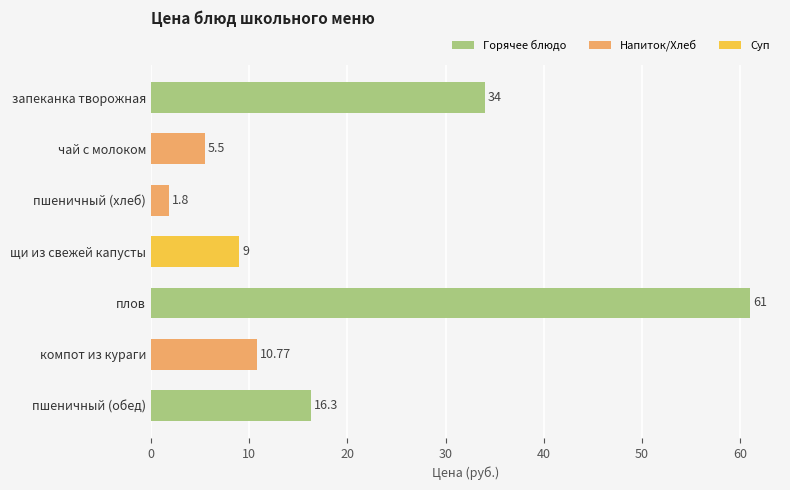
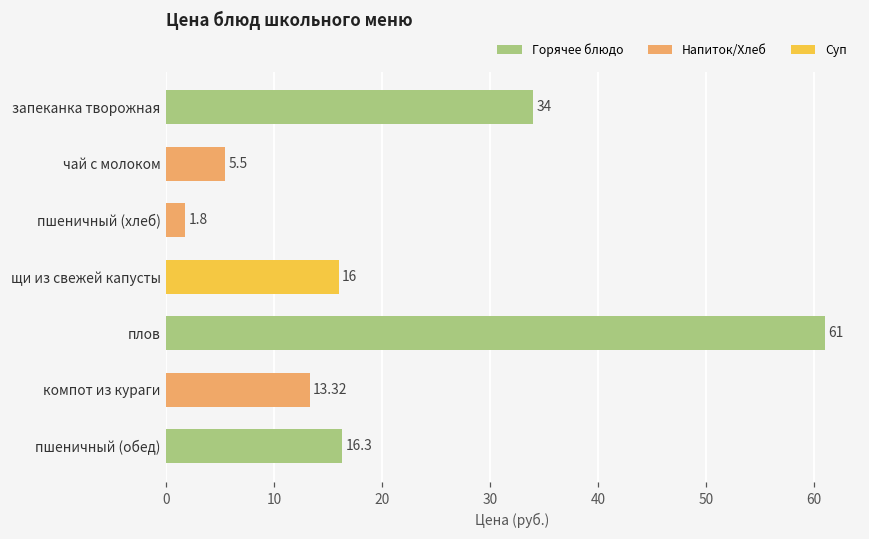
щи из свежей капусты: 9 -> 16
компот из кураги: 10.77 -> 13.32
